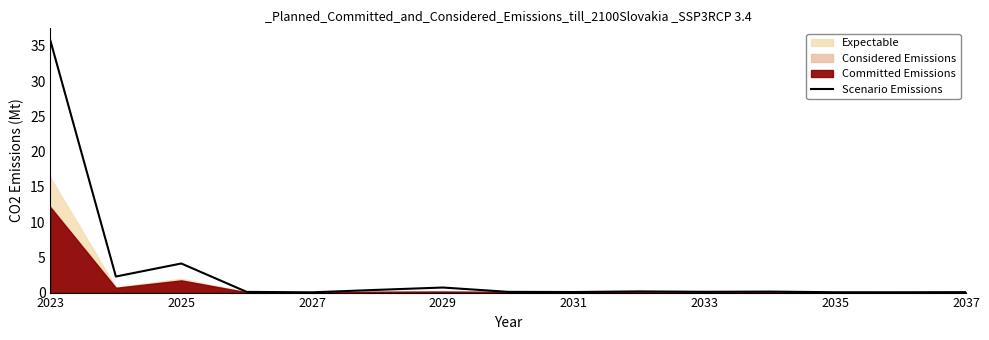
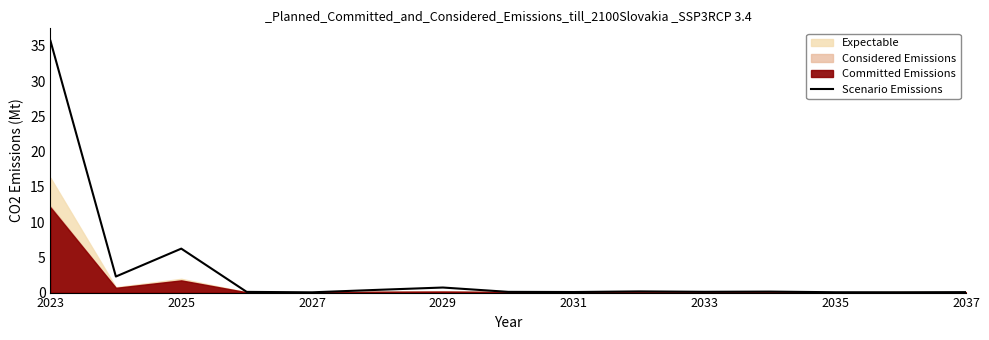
Scenario Emissions, 2025: 4 -> 6
